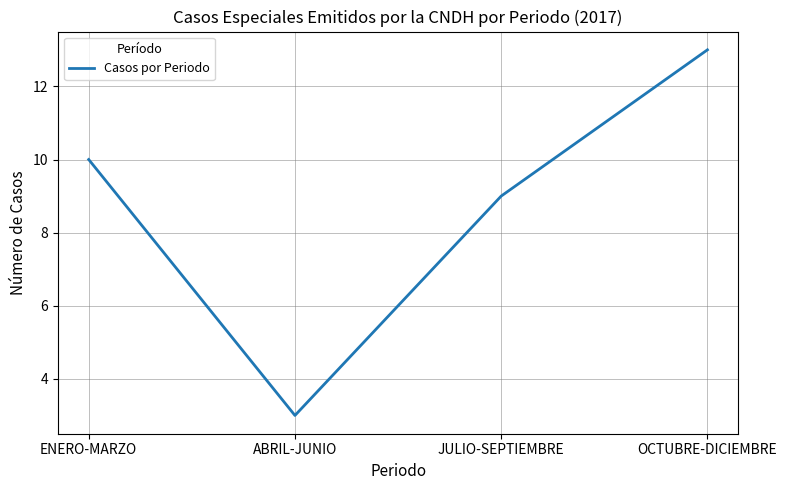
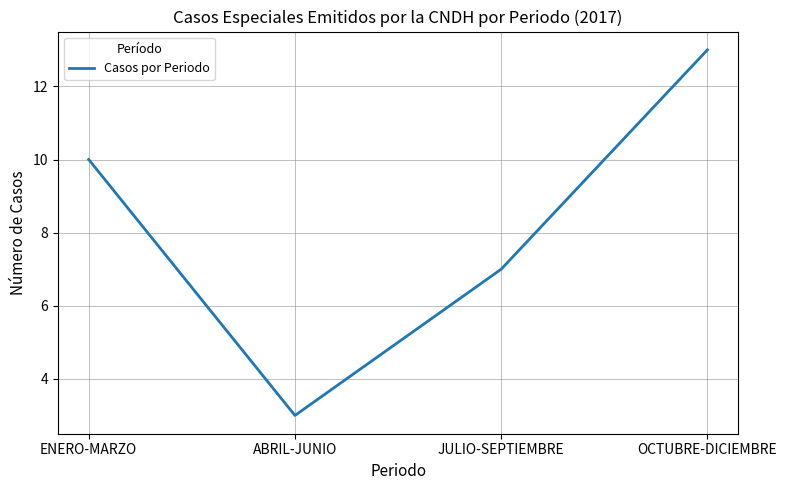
JULIO-SEPTIEMBRE: 9 -> 7
